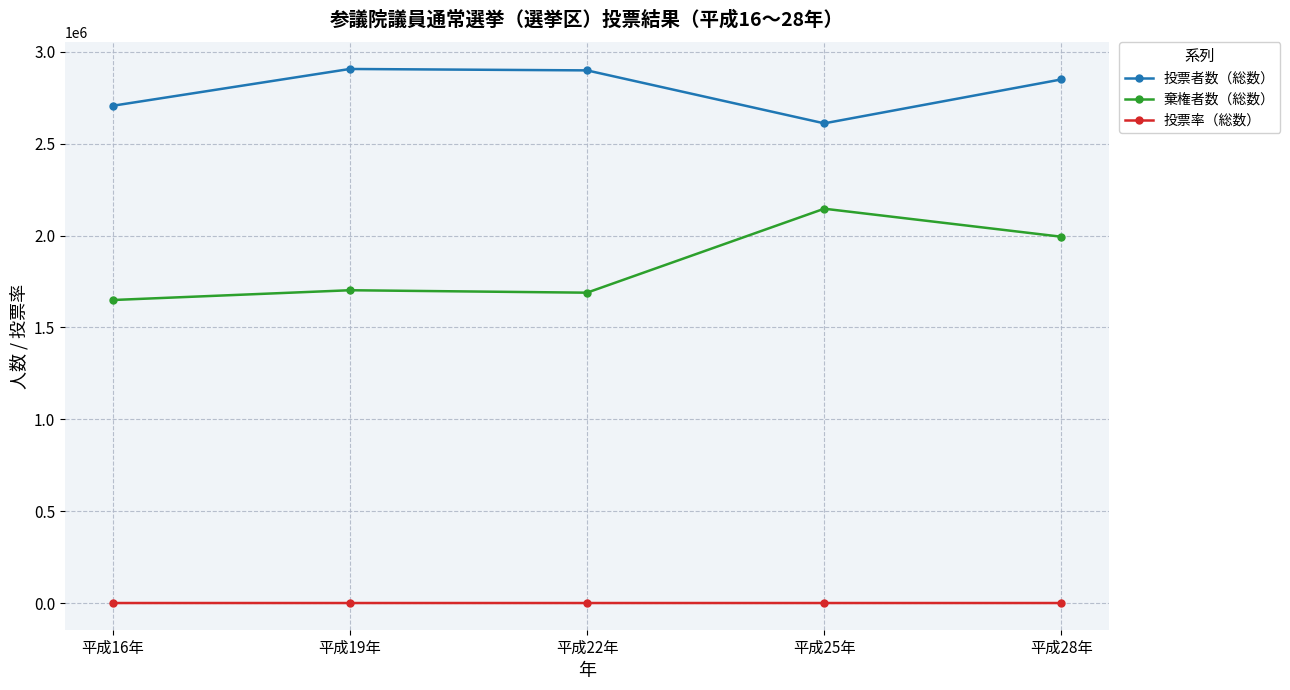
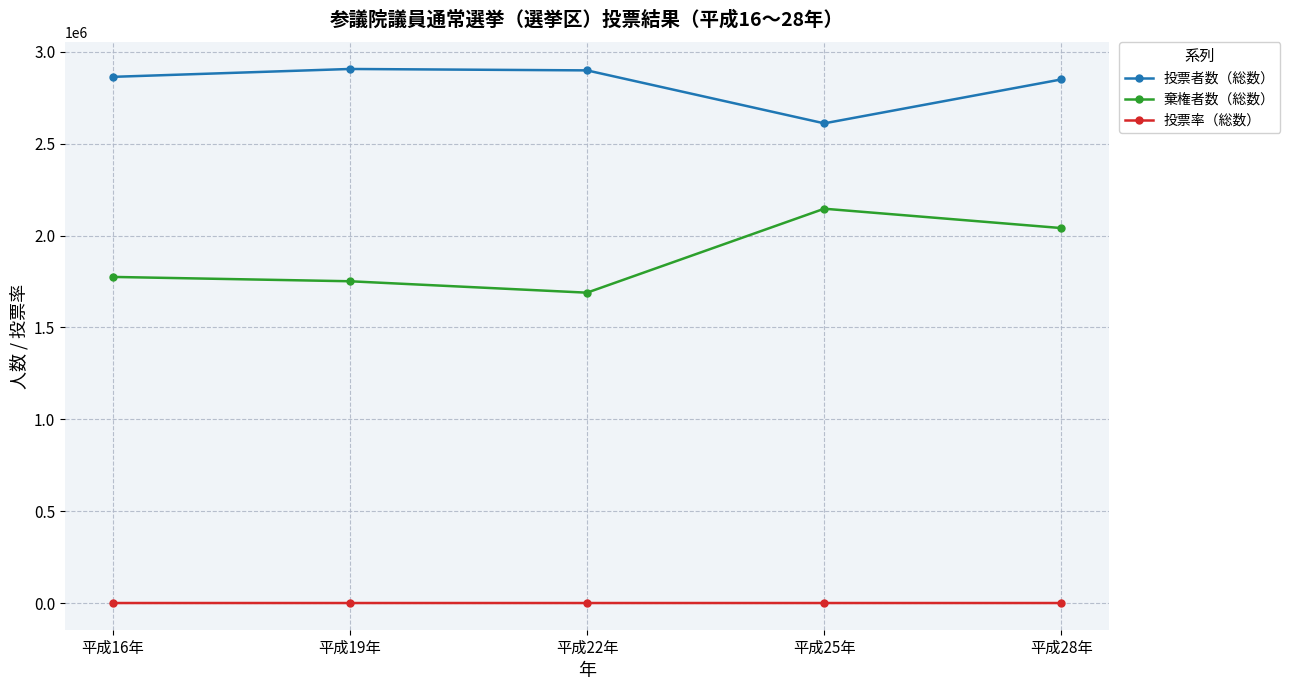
投票者数（総数）, 平成16年: 2710000 -> 2860000
棄権者数（総数）, 平成16年: 1650000 -> 1780000
棄権者数（総数）, 平成19年: 1700000 -> 1750000
棄権者数（総数）, 平成28年: 1990000 -> 2040000
